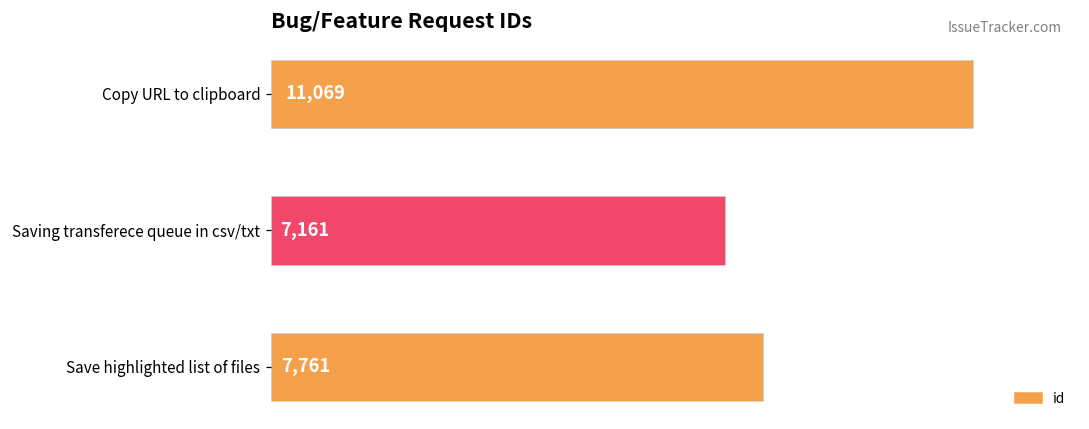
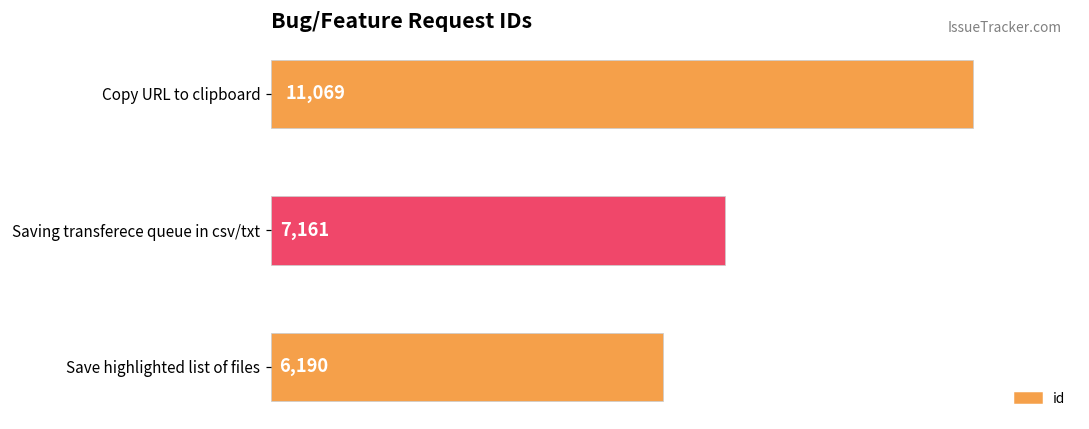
Save highlighted list of files: 7,761 -> 6,190
